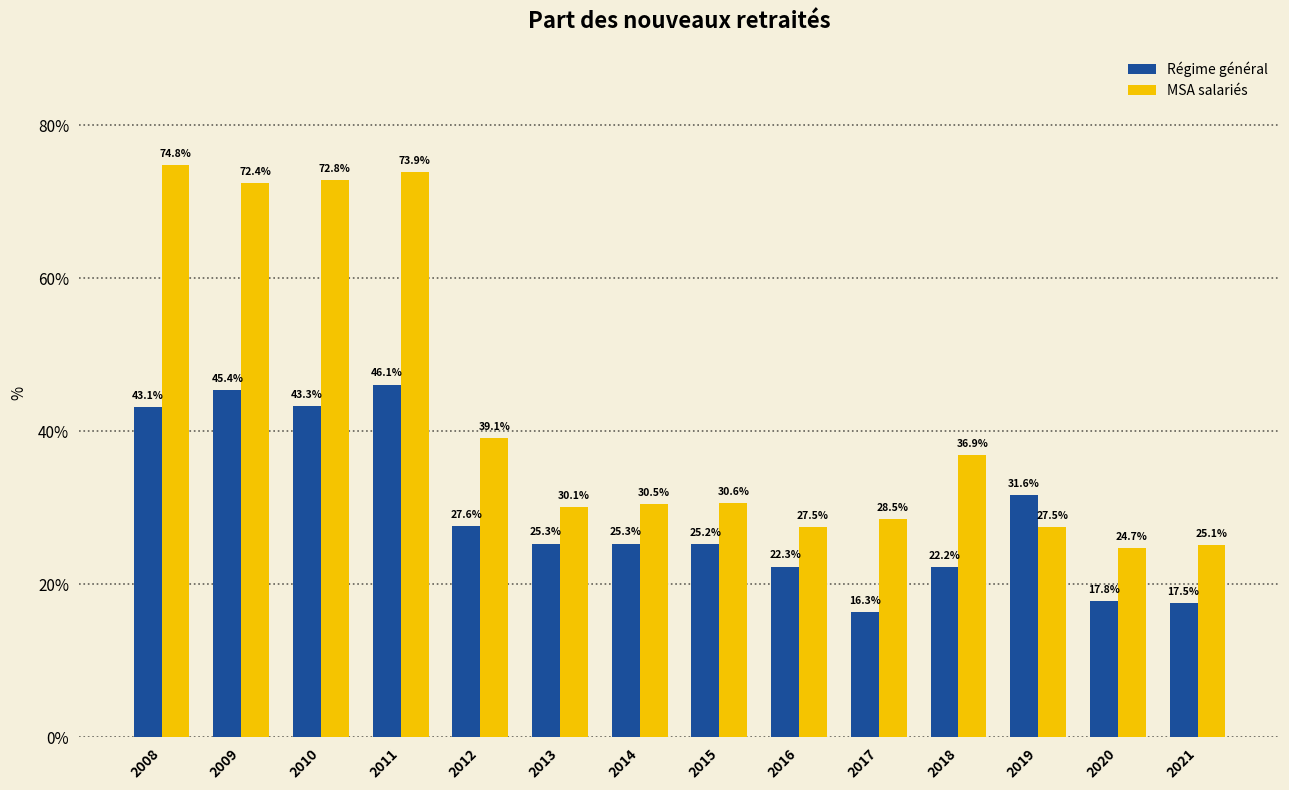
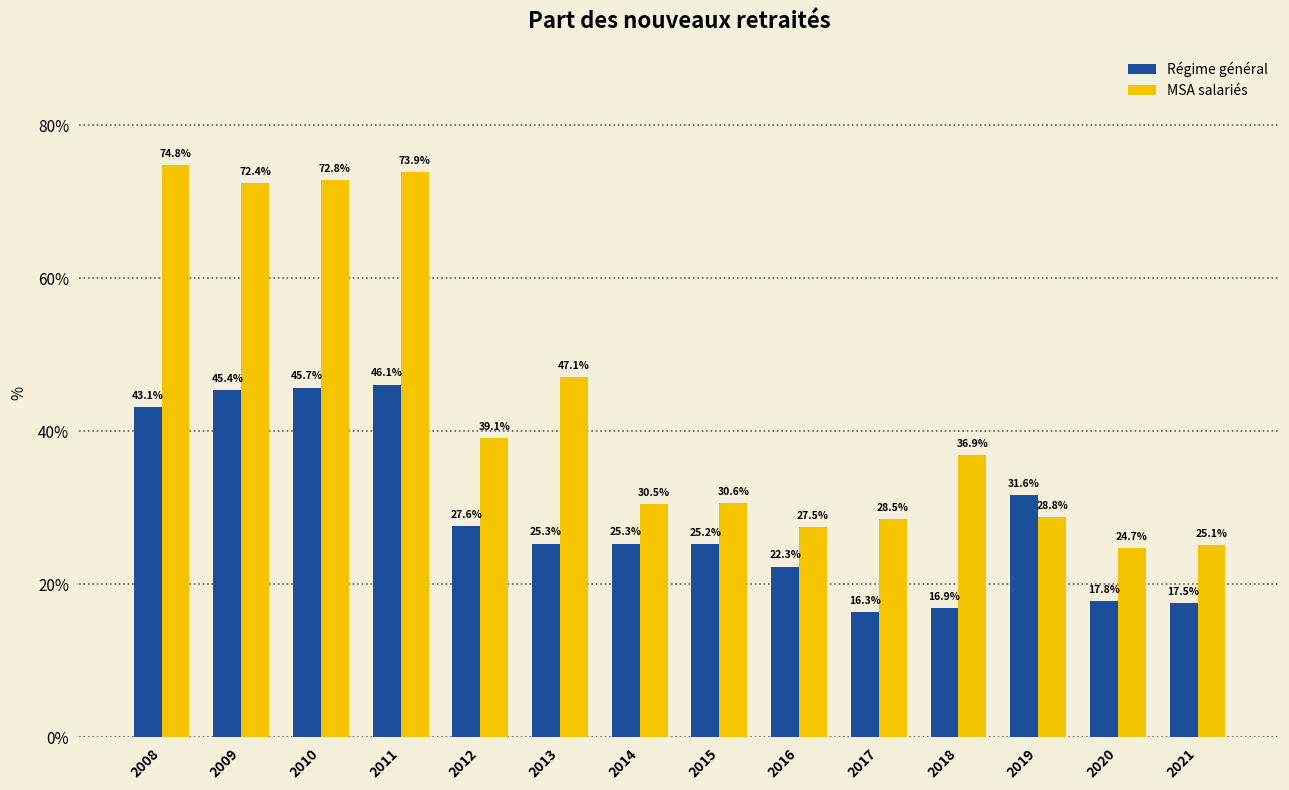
Régime général, 2010: 43.3% -> 45.7%
MSA salariés, 2013: 30.1% -> 47.1%
Régime général, 2018: 22.2% -> 16.9%
MSA salariés, 2019: 27.5% -> 28.8%
